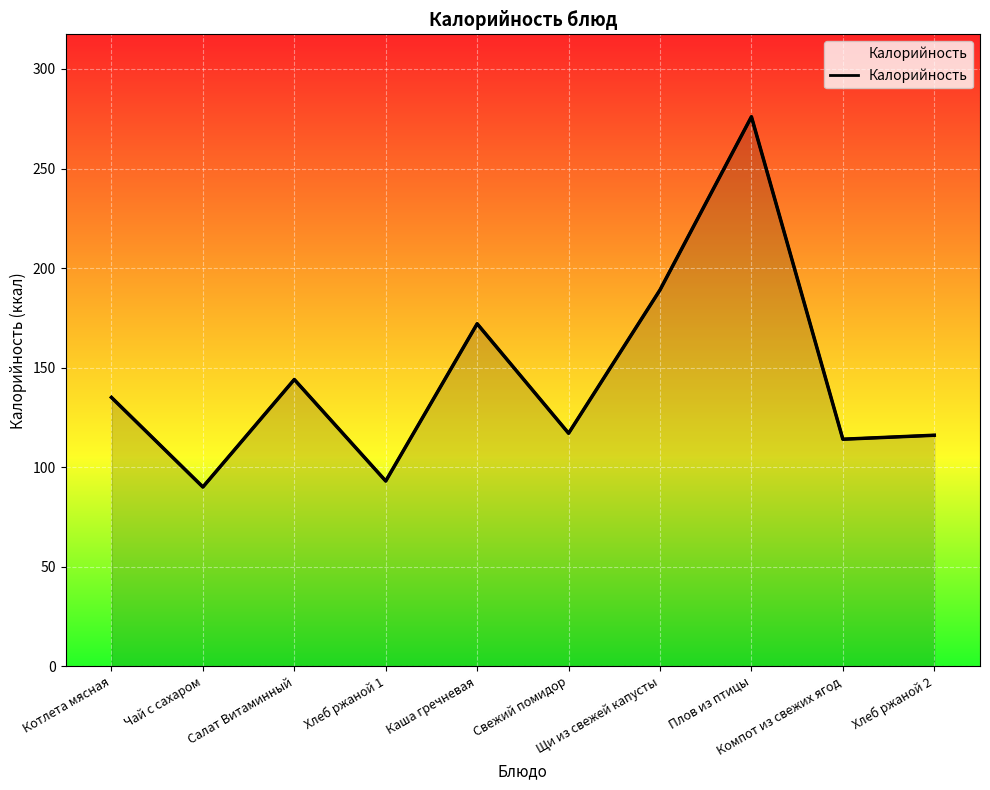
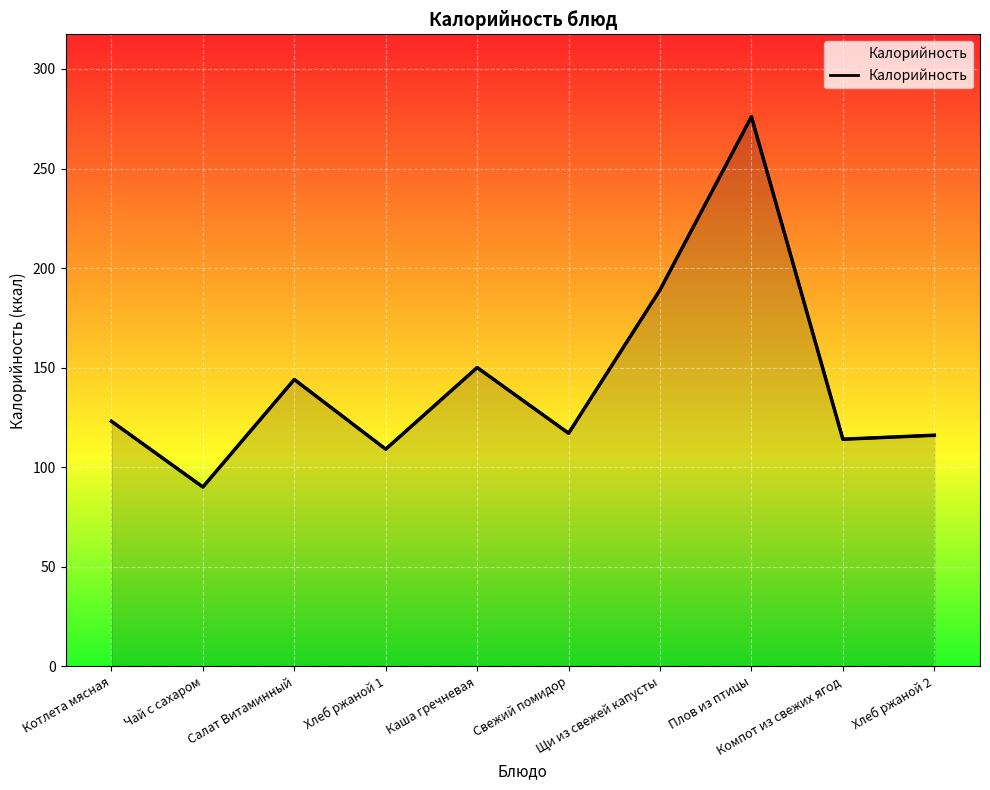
Котлета мясная: 135 -> 123
Хлеб ржаной 1: 93 -> 109
Каша гречневая: 172 -> 150
